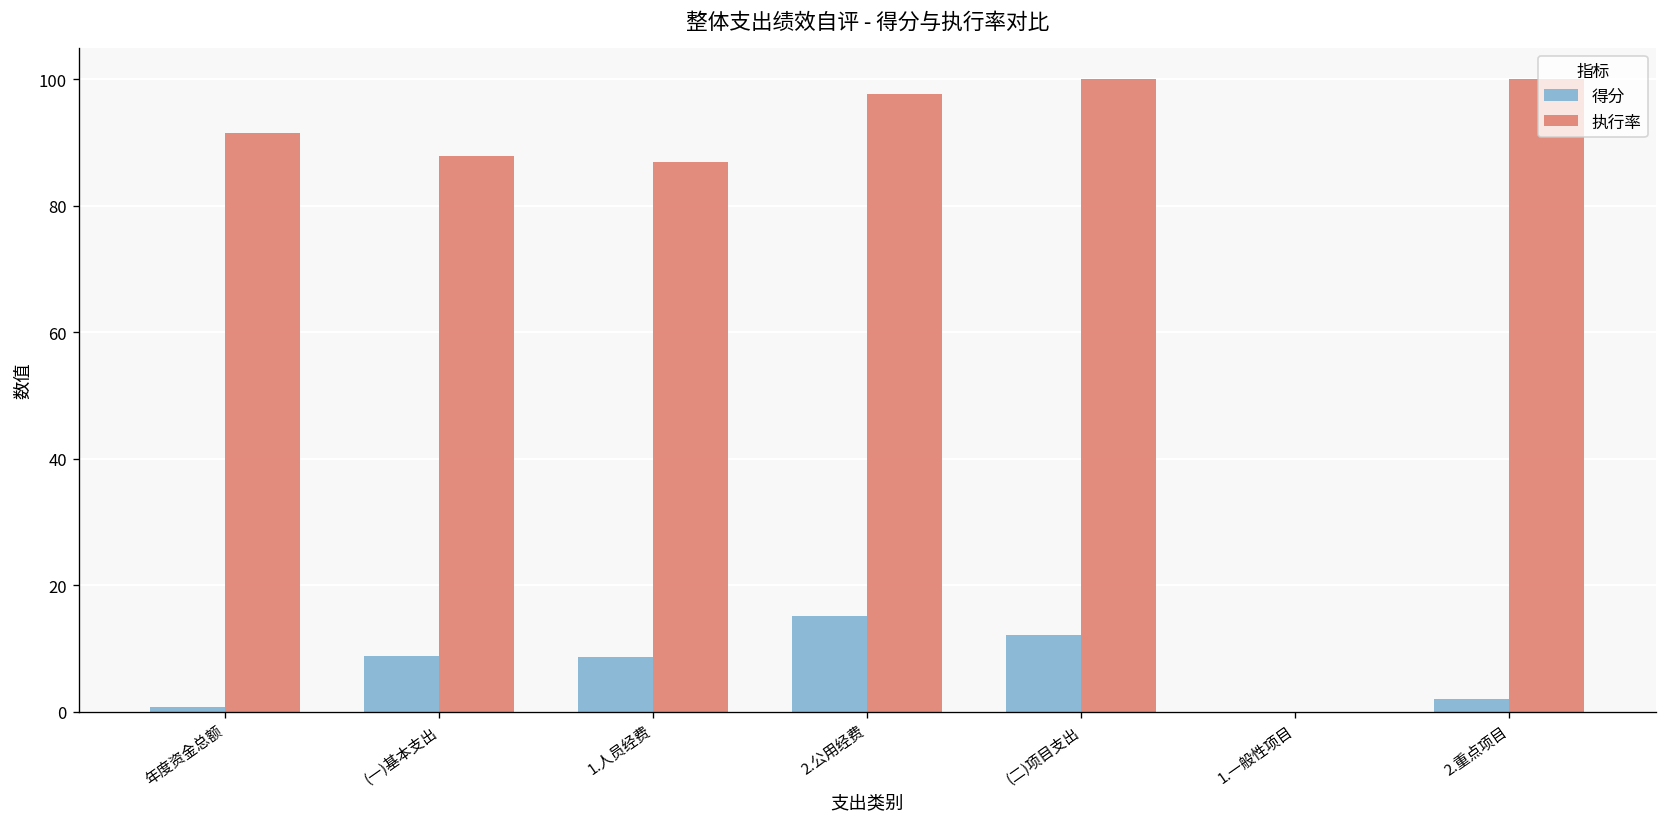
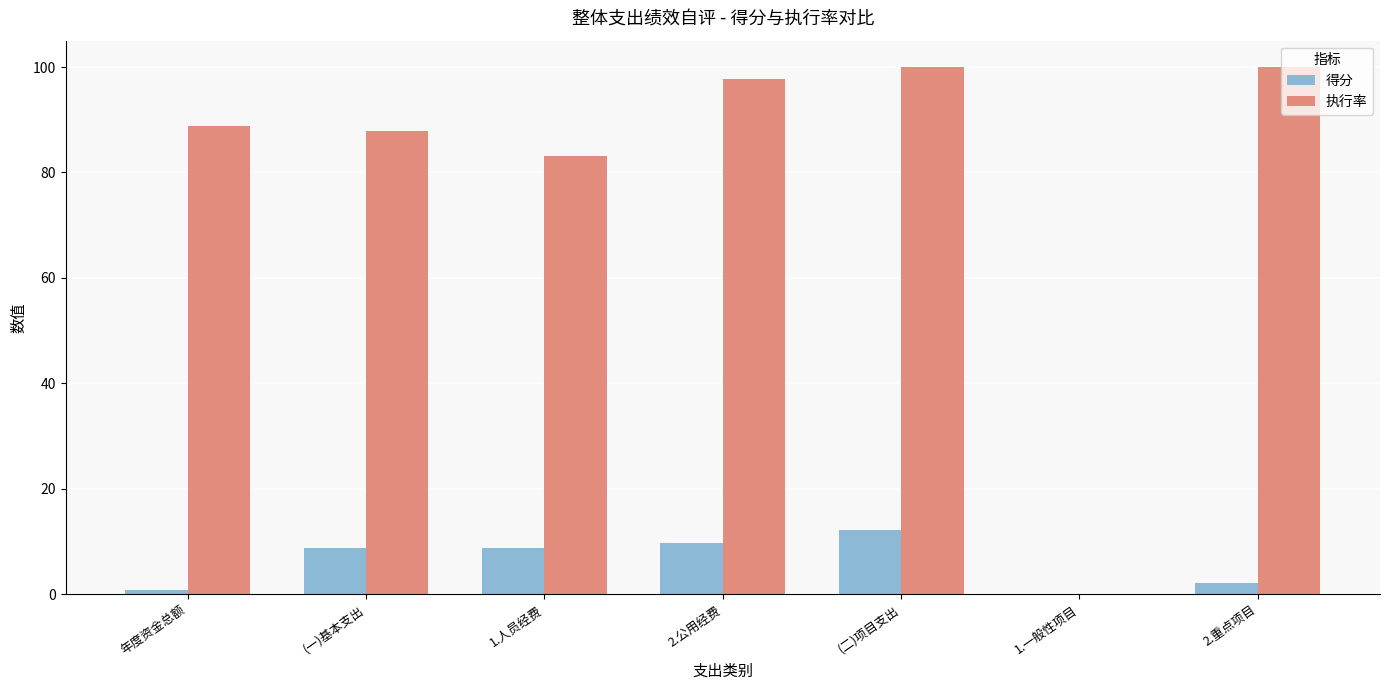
执行率, 年度资金总额: 92 -> 89
执行率, 1.人员经费: 87 -> 83
得分, 2.公用经费: 15 -> 10
